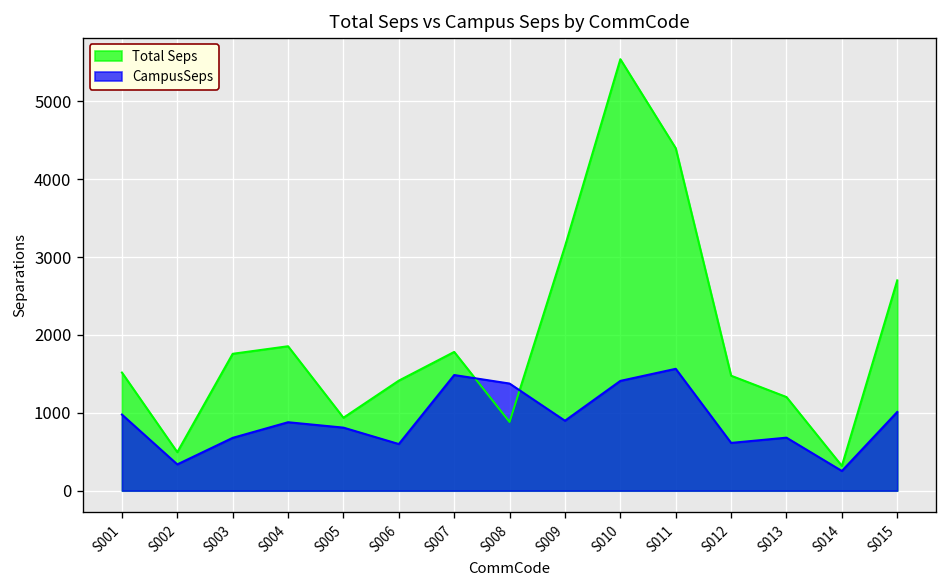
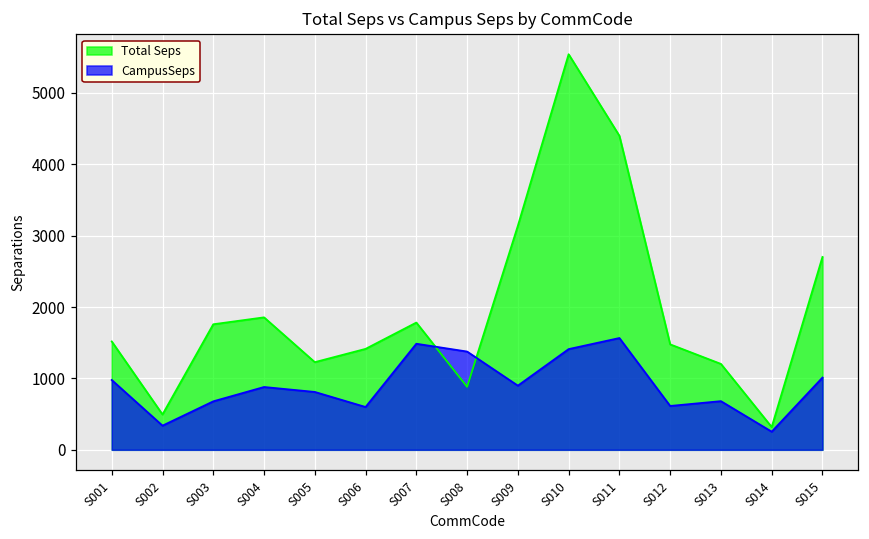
Total Seps, S005: 900 -> 1200
